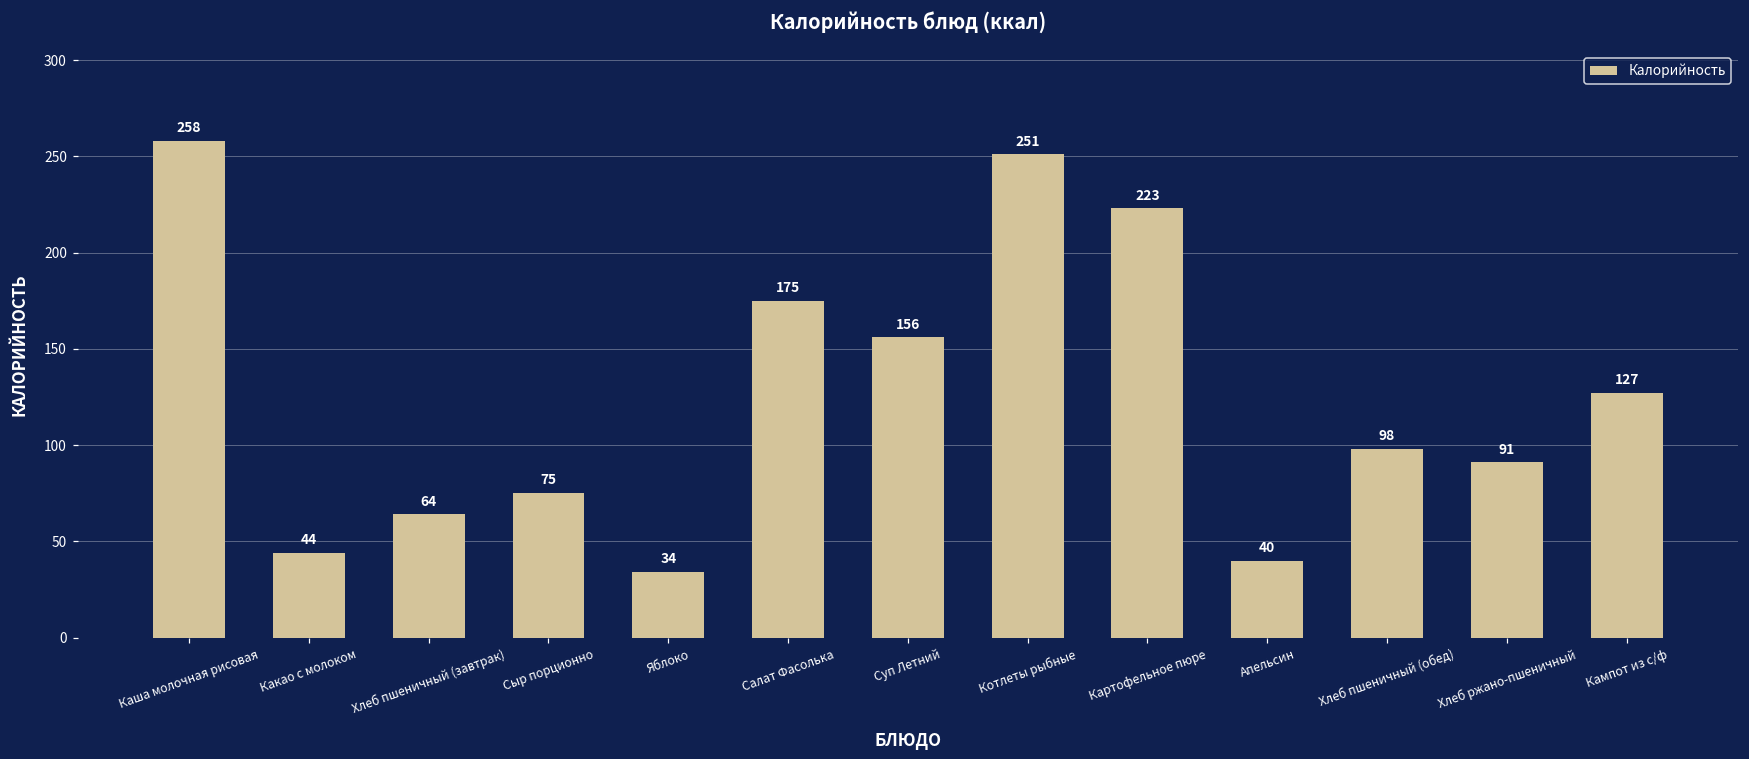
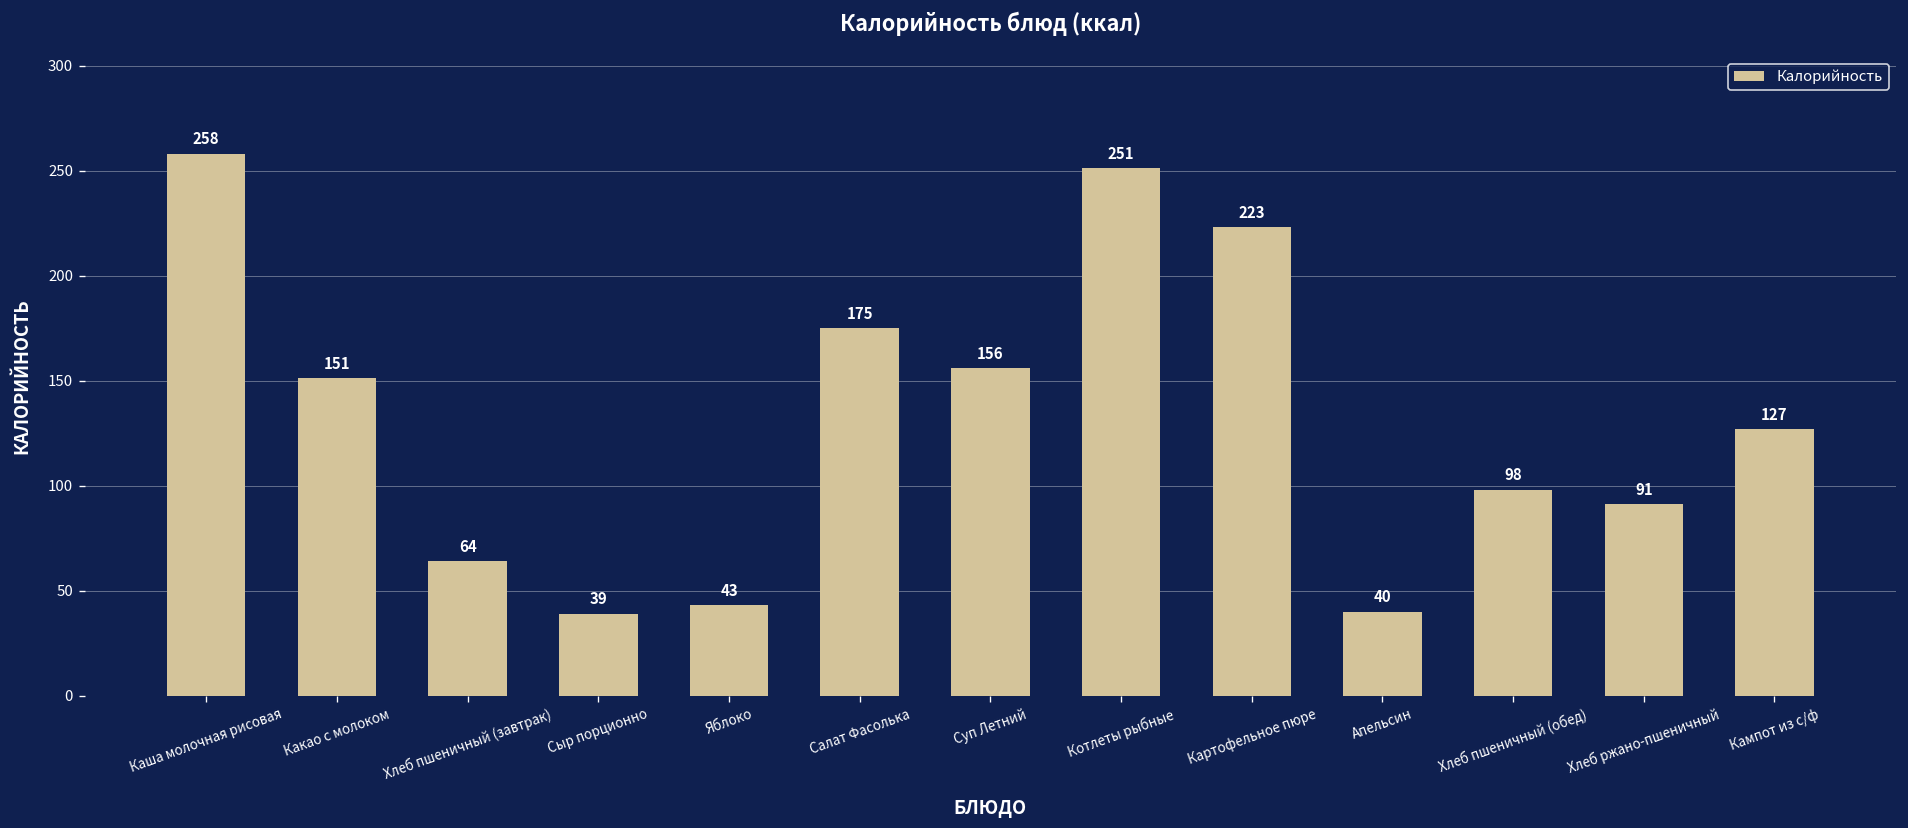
Какао с молоком: 44 -> 151
Сыр порционно: 75 -> 39
Яблоко: 34 -> 43
